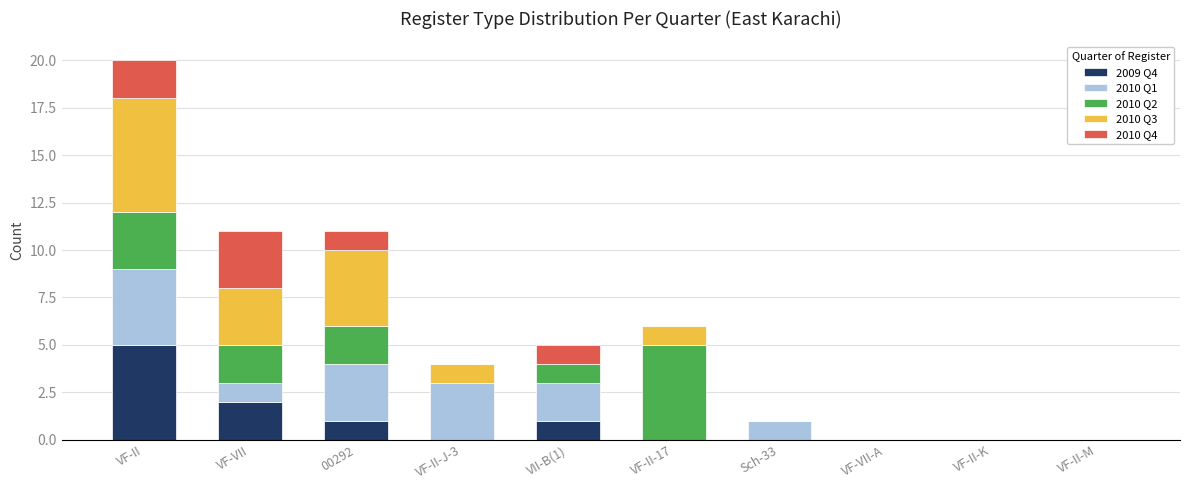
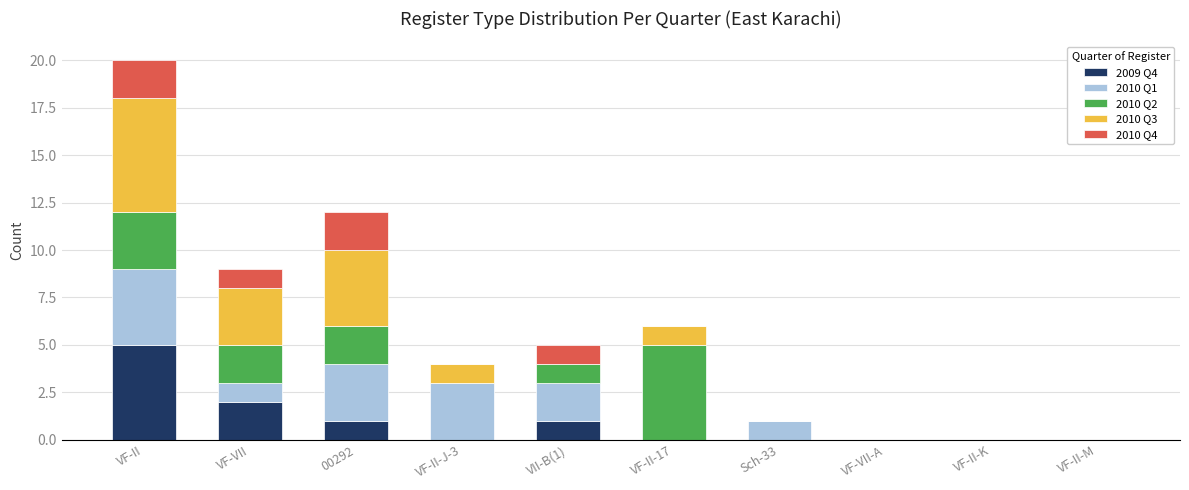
2010 Q4, VF-VII: 3 -> 1
2010 Q4, 00292: 1 -> 2
